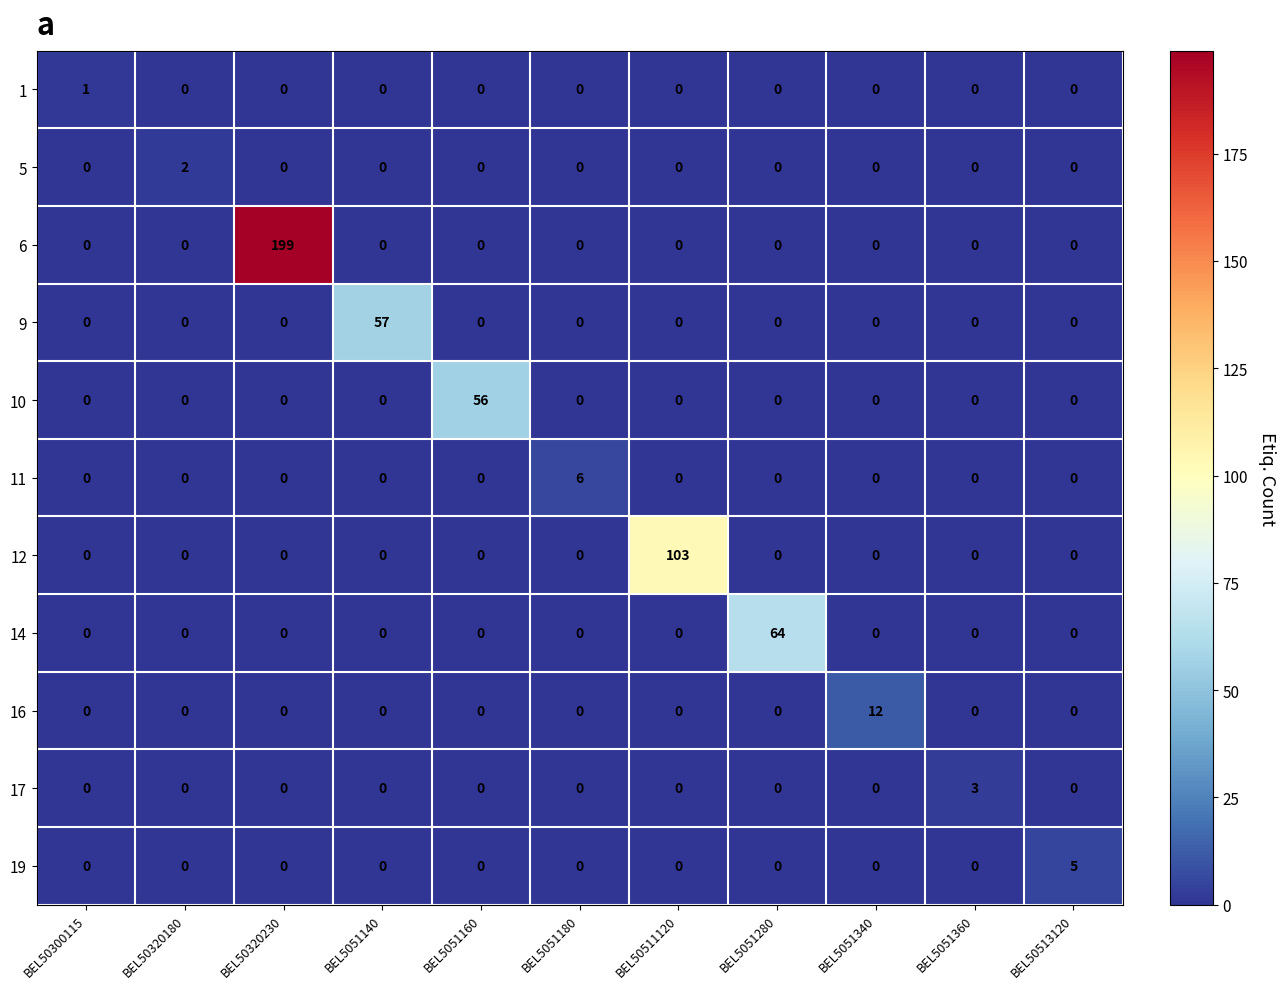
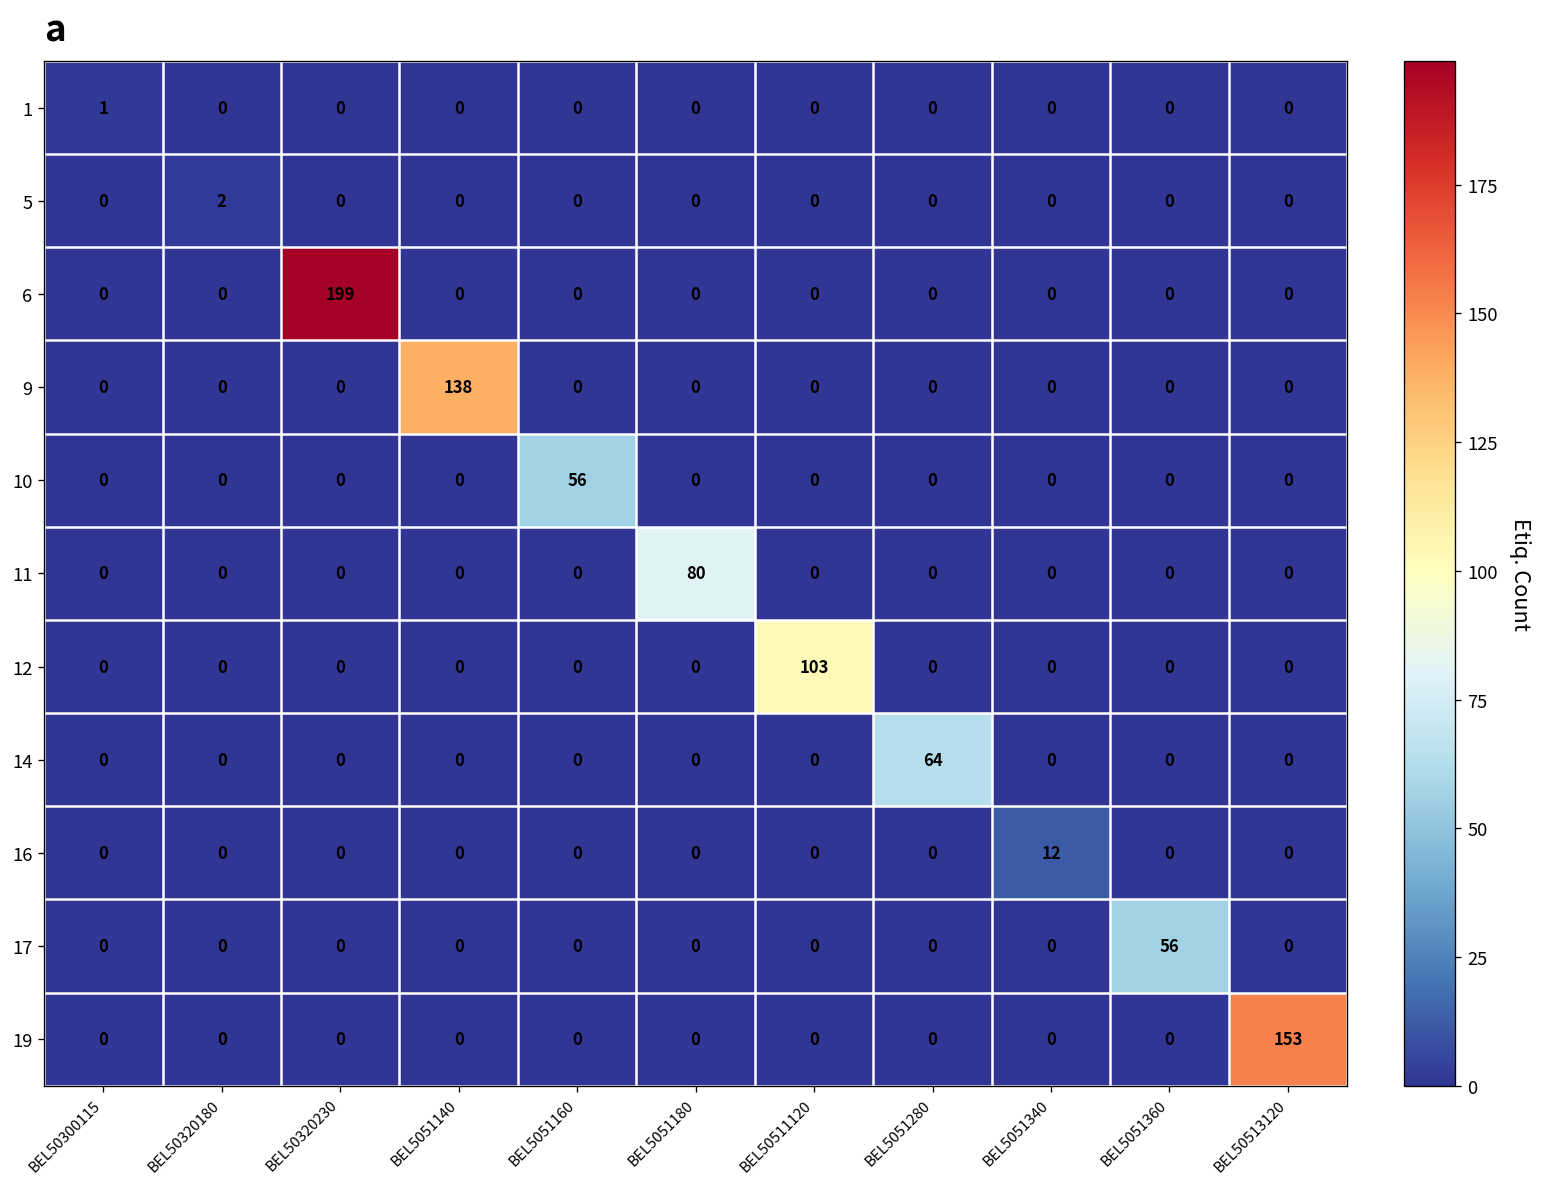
9, BEL5051140: 57 -> 138
11, BEL5051180: 6 -> 80
17, BEL5051360: 3 -> 56
19, BEL50513120: 5 -> 153
